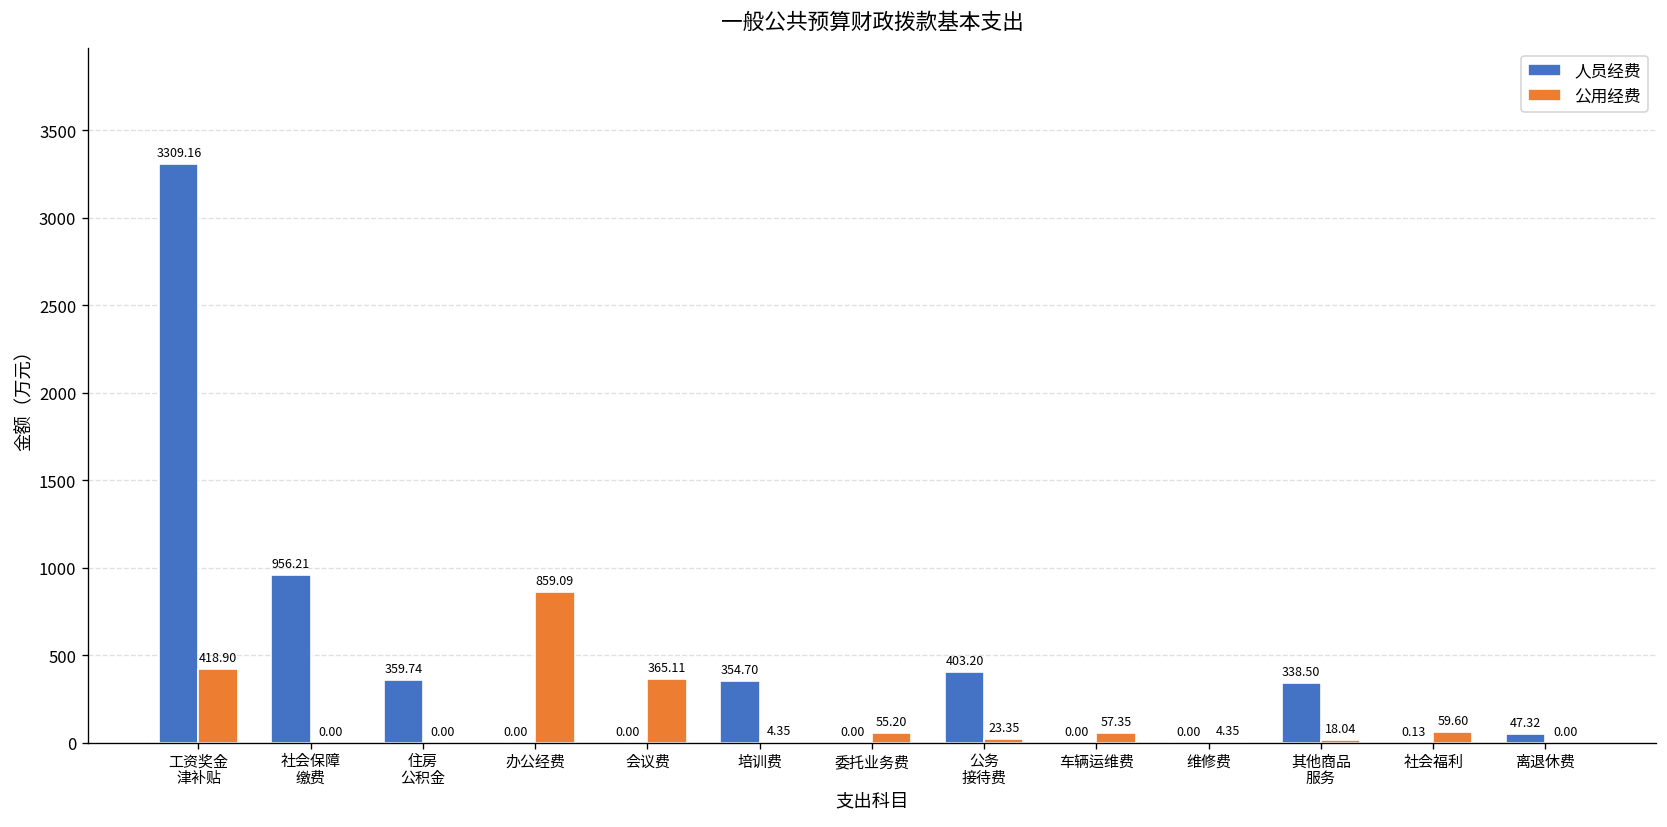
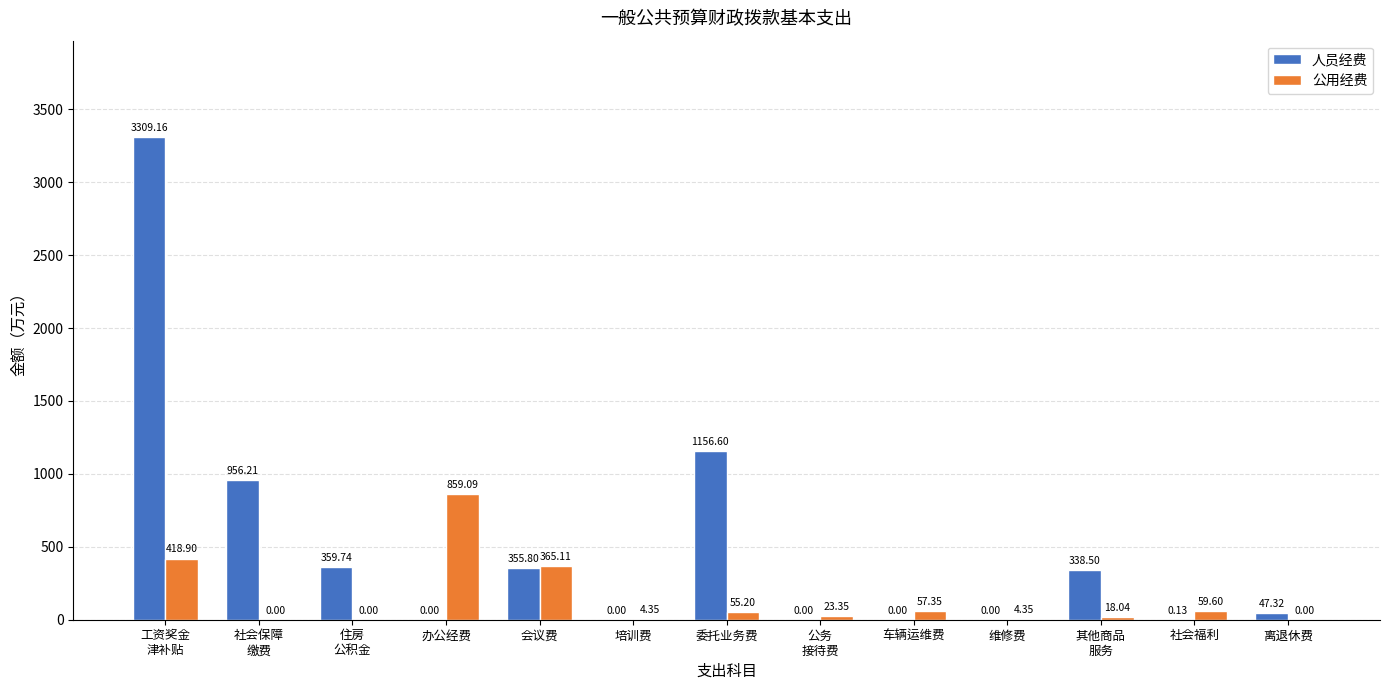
人员经费, 会议费: 0.00 -> 355.80
人员经费, 培训费: 354.70 -> 0.00
人员经费, 委托业务费: 0.00 -> 1156.60
人员经费, 公务 接待费: 403.20 -> 0.00
